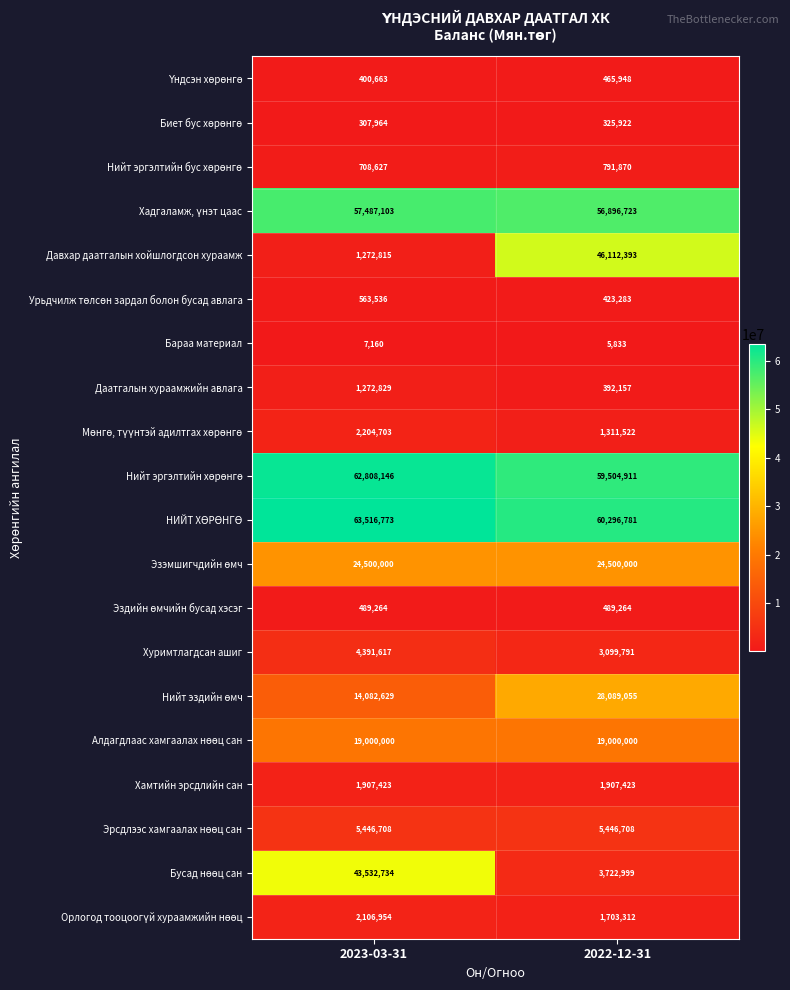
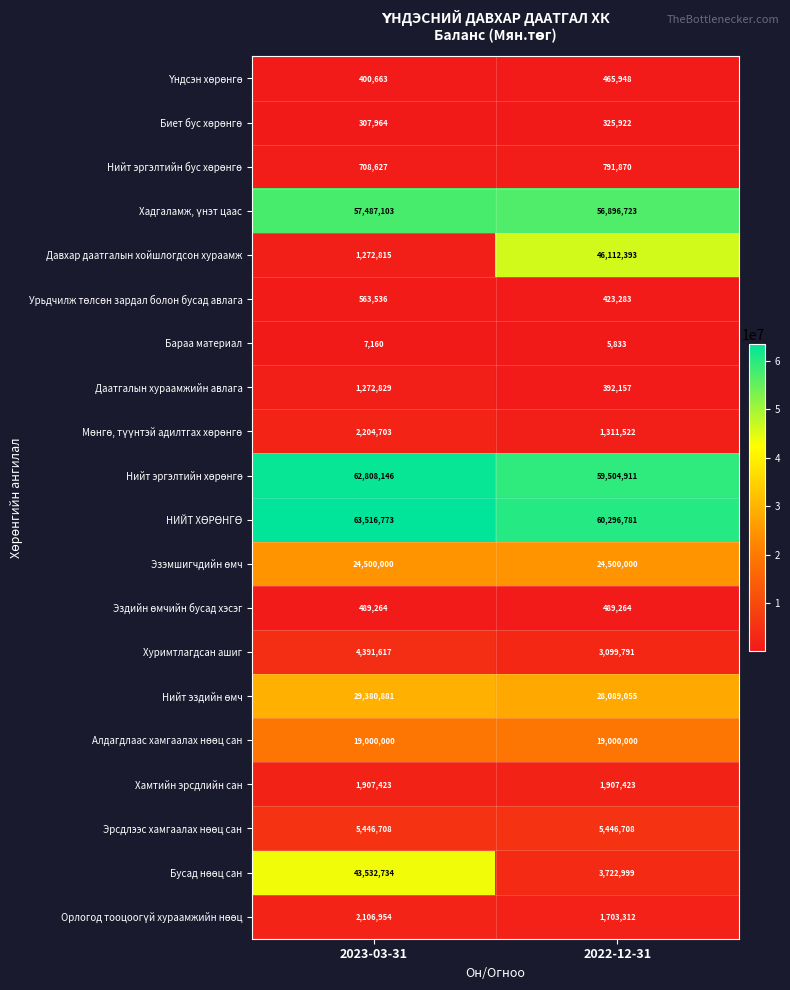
Нийт эздийн өмч, 2023-03-31: 14,082,629 -> 29,380,881
